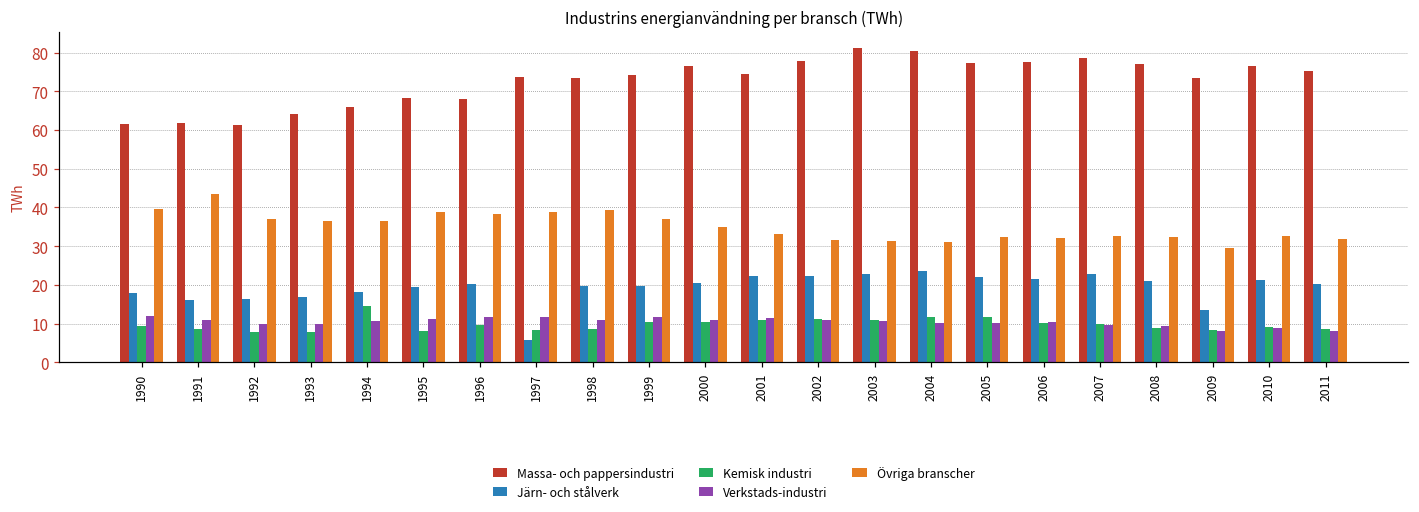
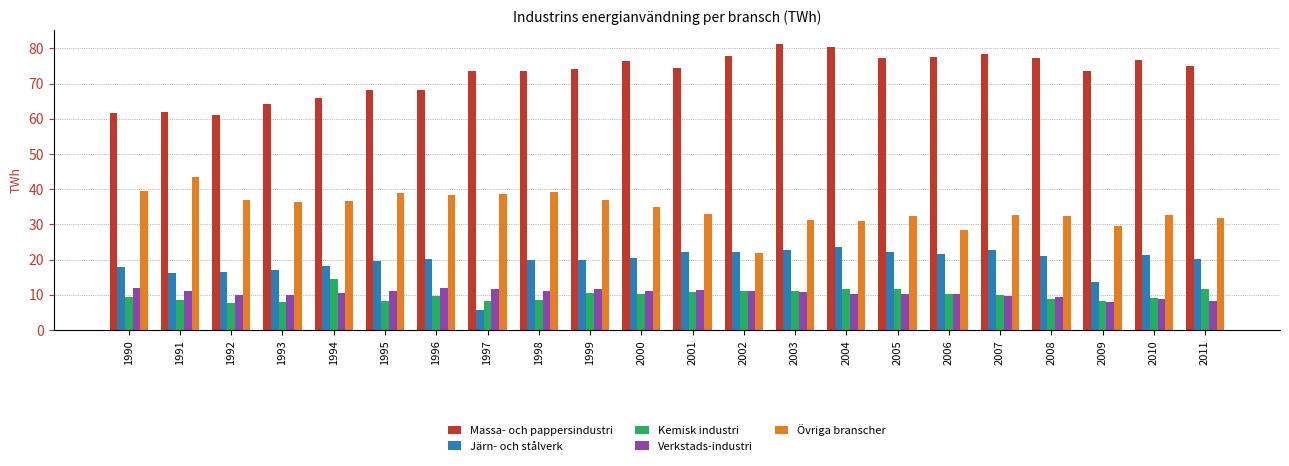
Övriga branscher, 2002: 32 -> 22
Övriga branscher, 2006: 32 -> 28
Kemisk industri, 2011: 9 -> 12
